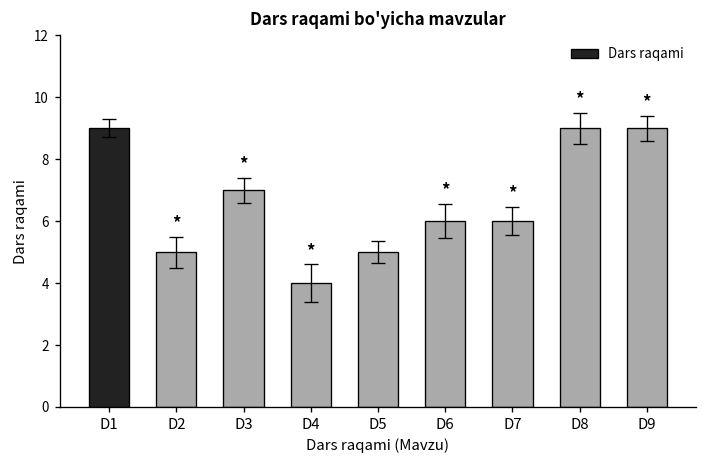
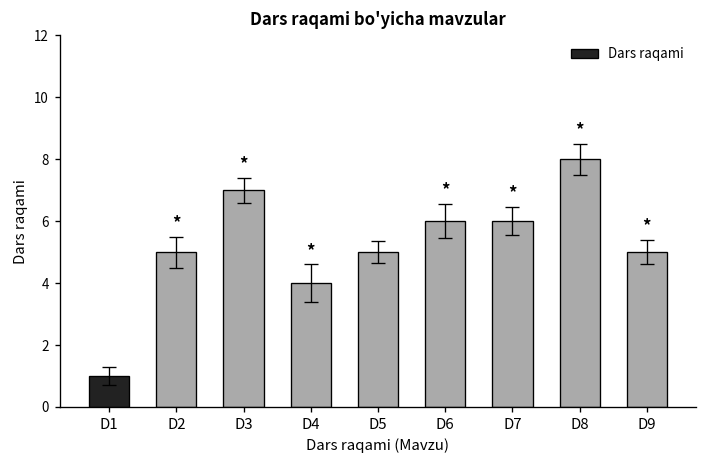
Dars raqami, D1: 9 -> 1
Dars raqami, D8: 9 -> 8
Dars raqami, D9: 9 -> 5
